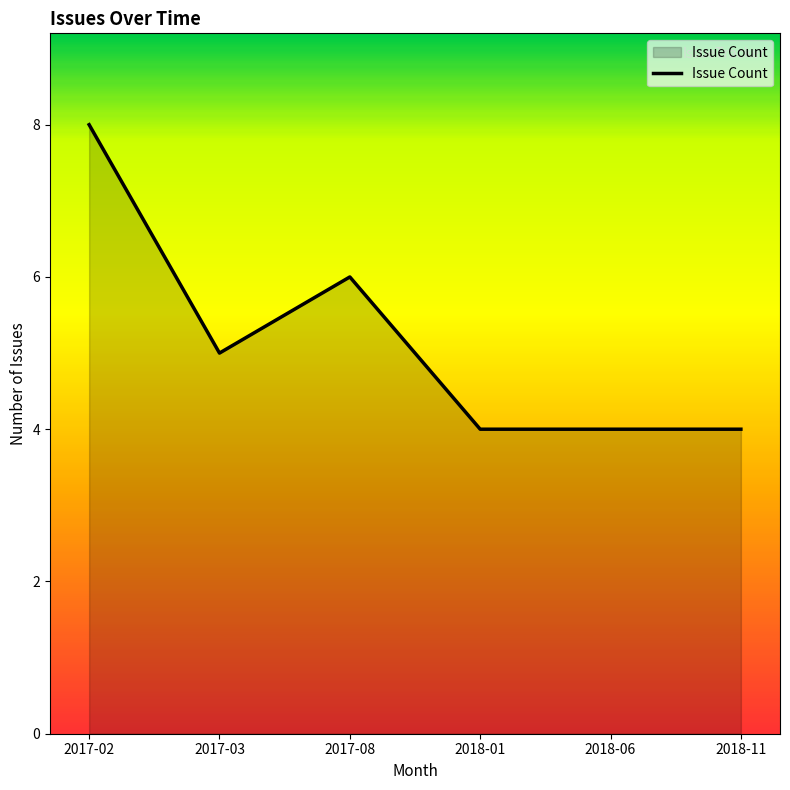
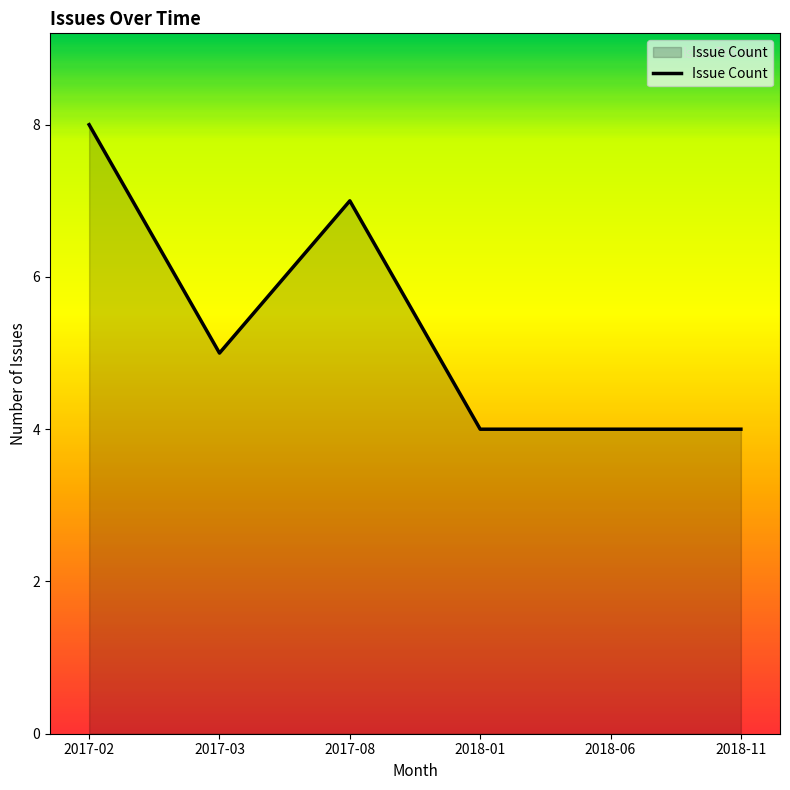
2017-08: 6 -> 7
